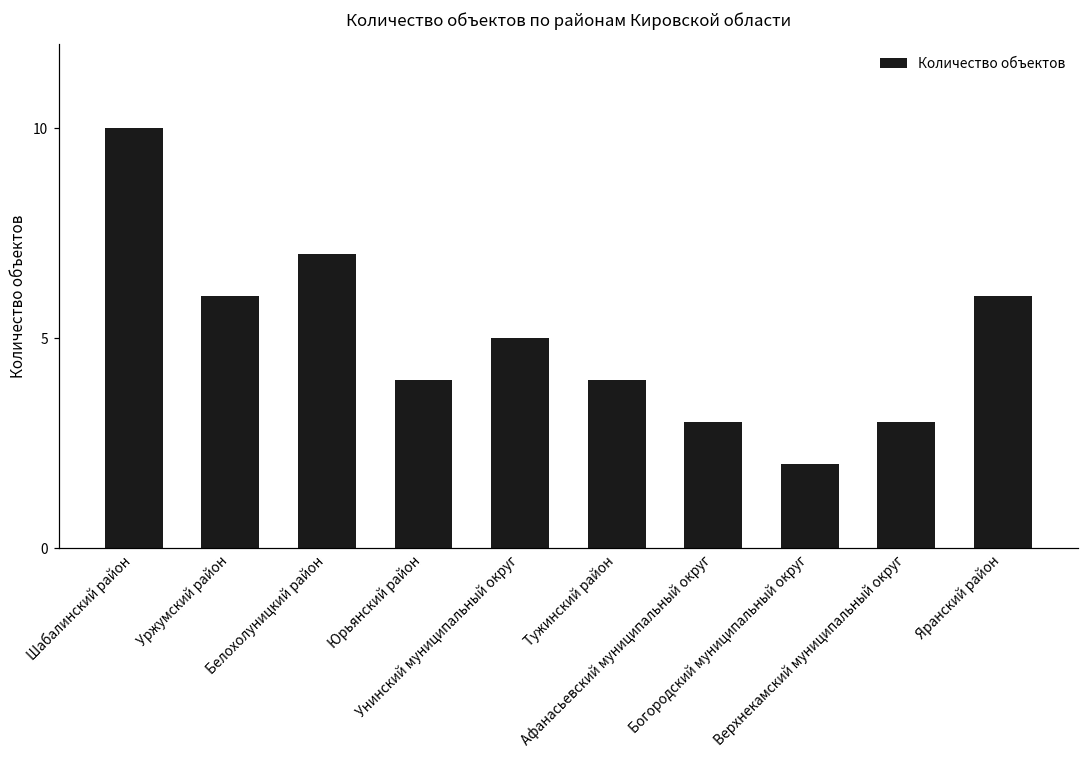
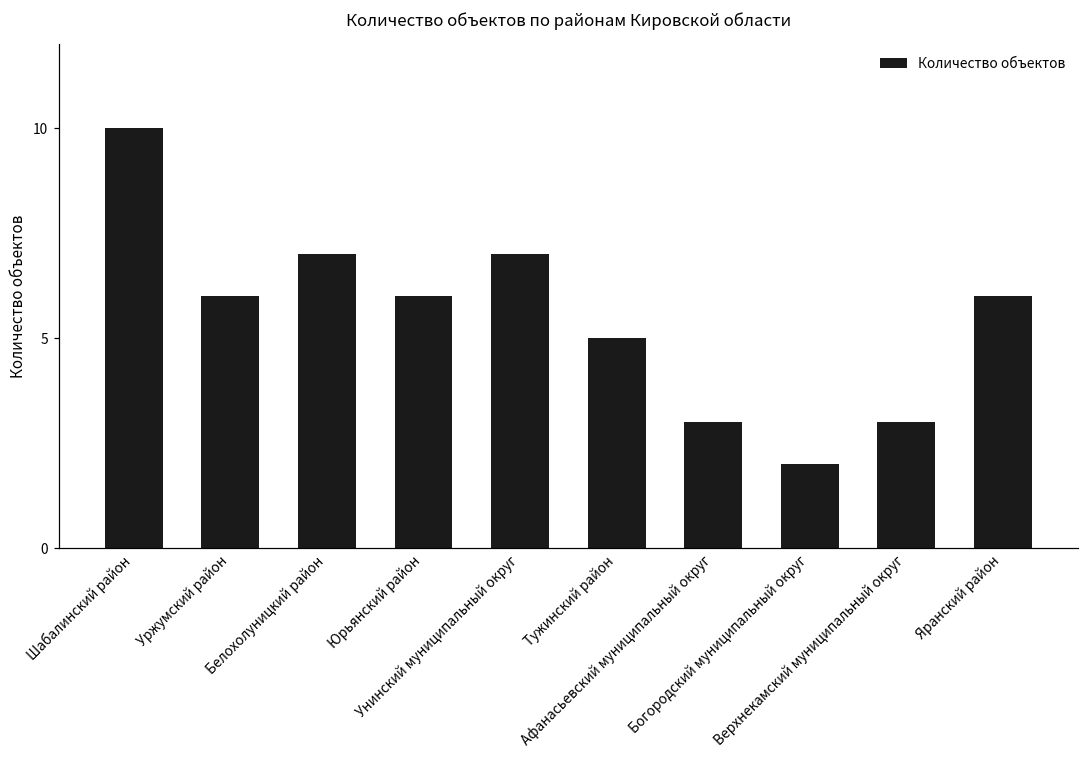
Юрьянский район: 4 -> 6
Унинский муниципальный округ: 5 -> 7
Тужинский район: 4 -> 5
